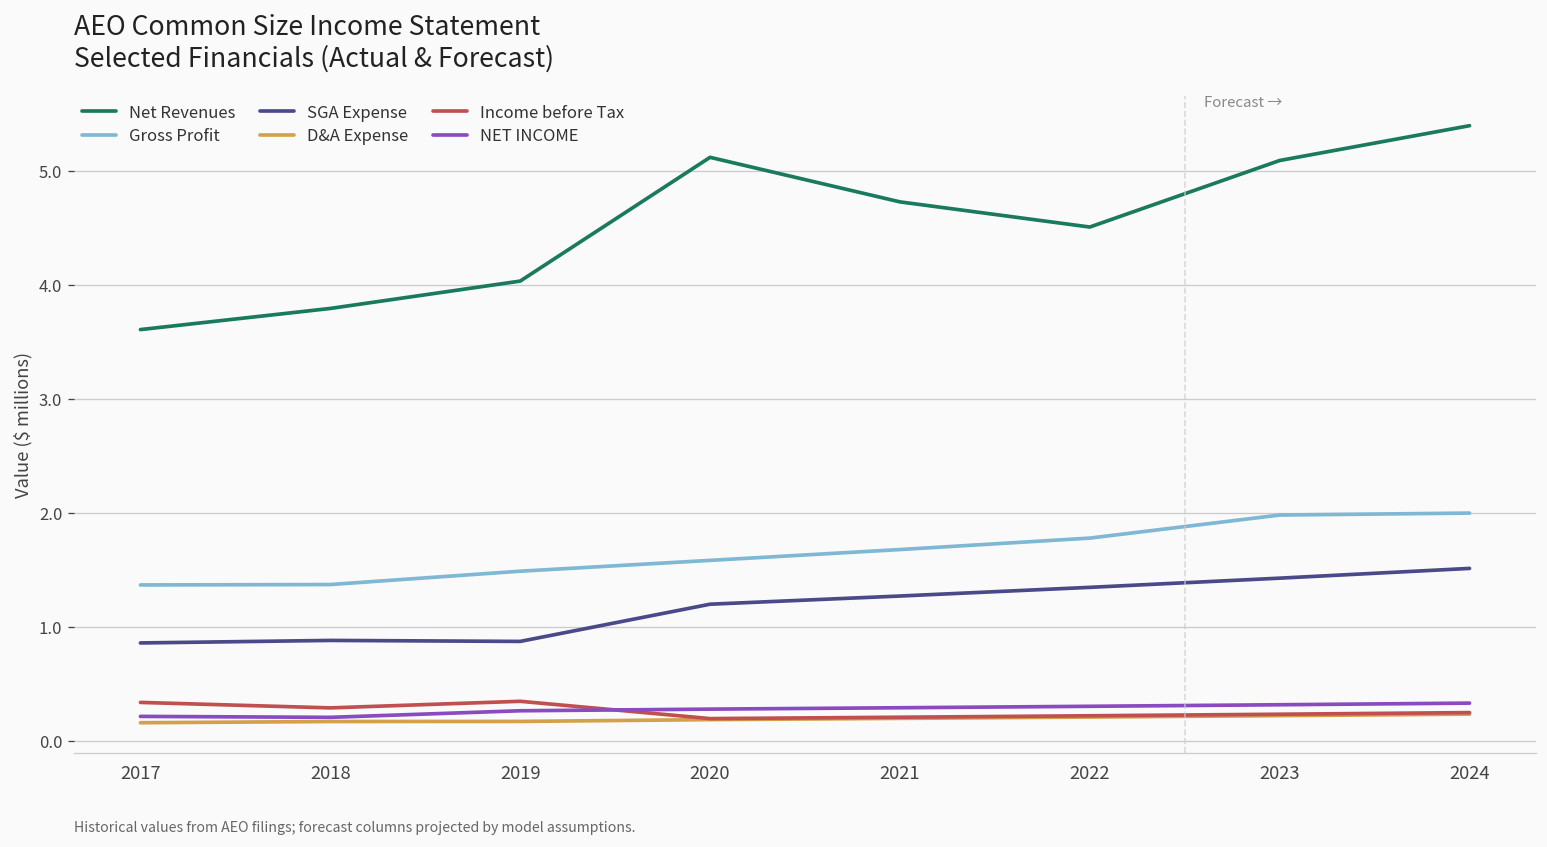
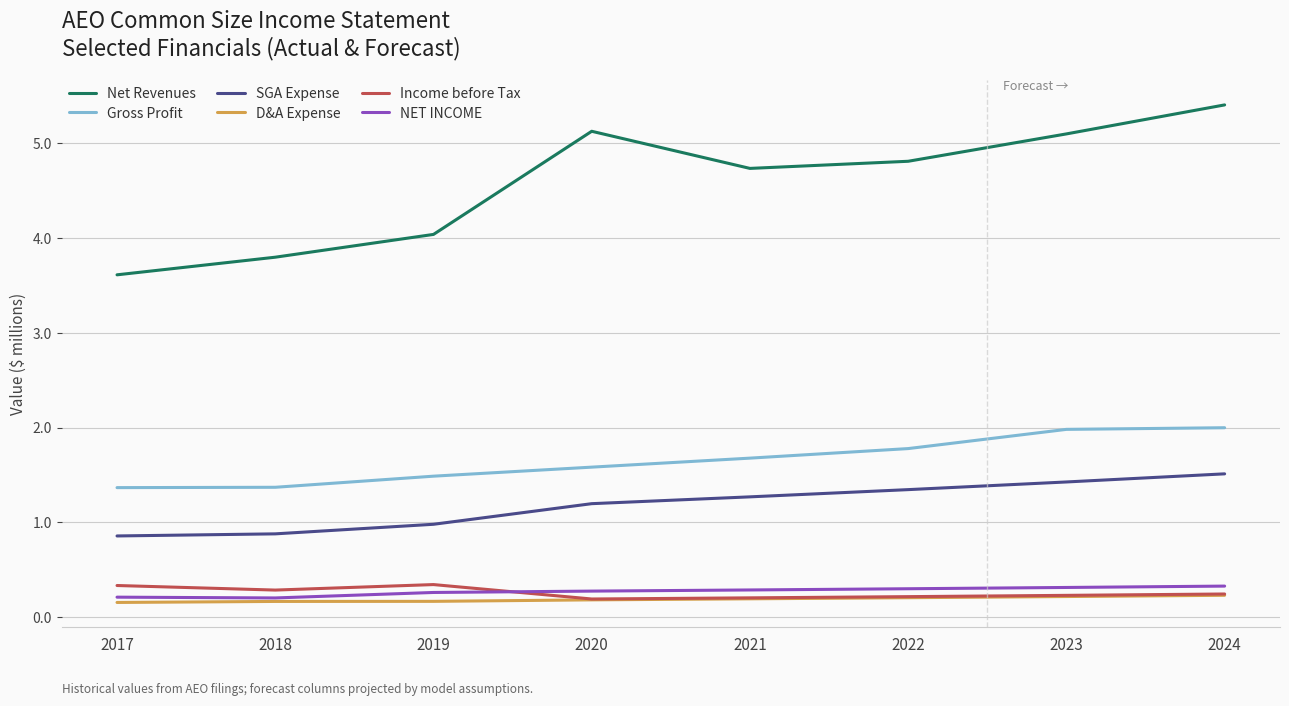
SGA Expense, 2019: 0.9 -> 1.0
Net Revenues, 2022: 4.5 -> 4.8
